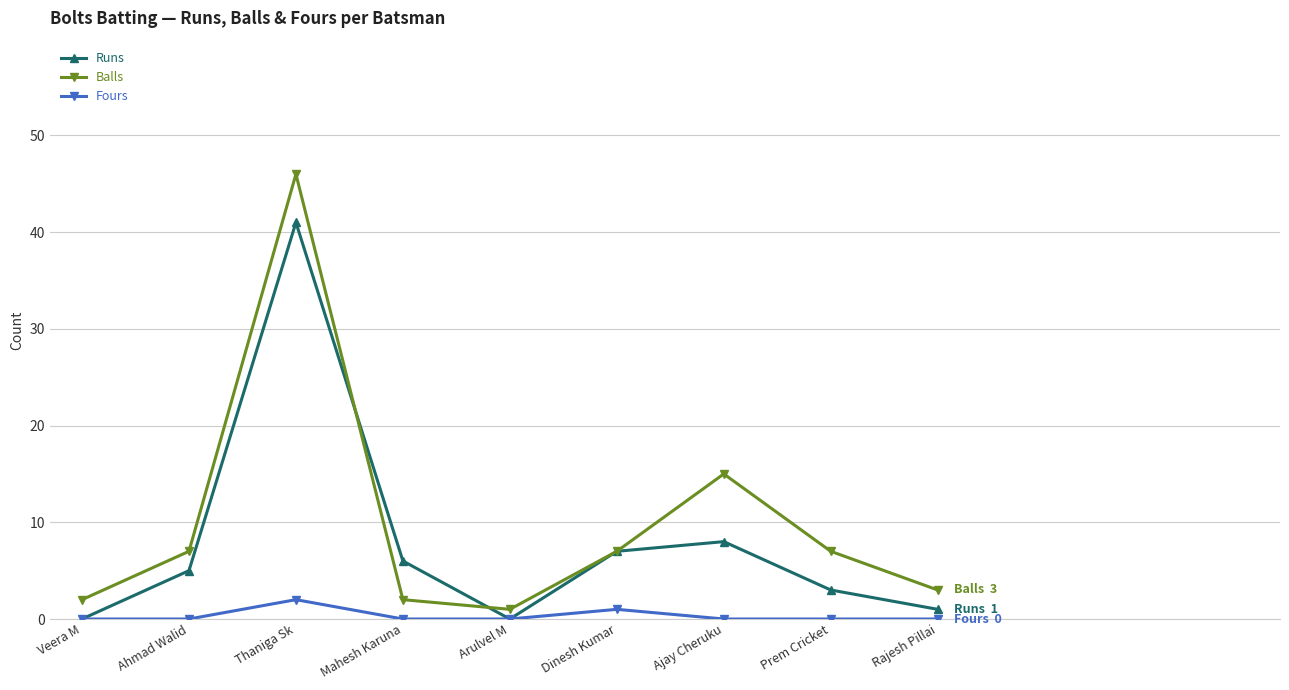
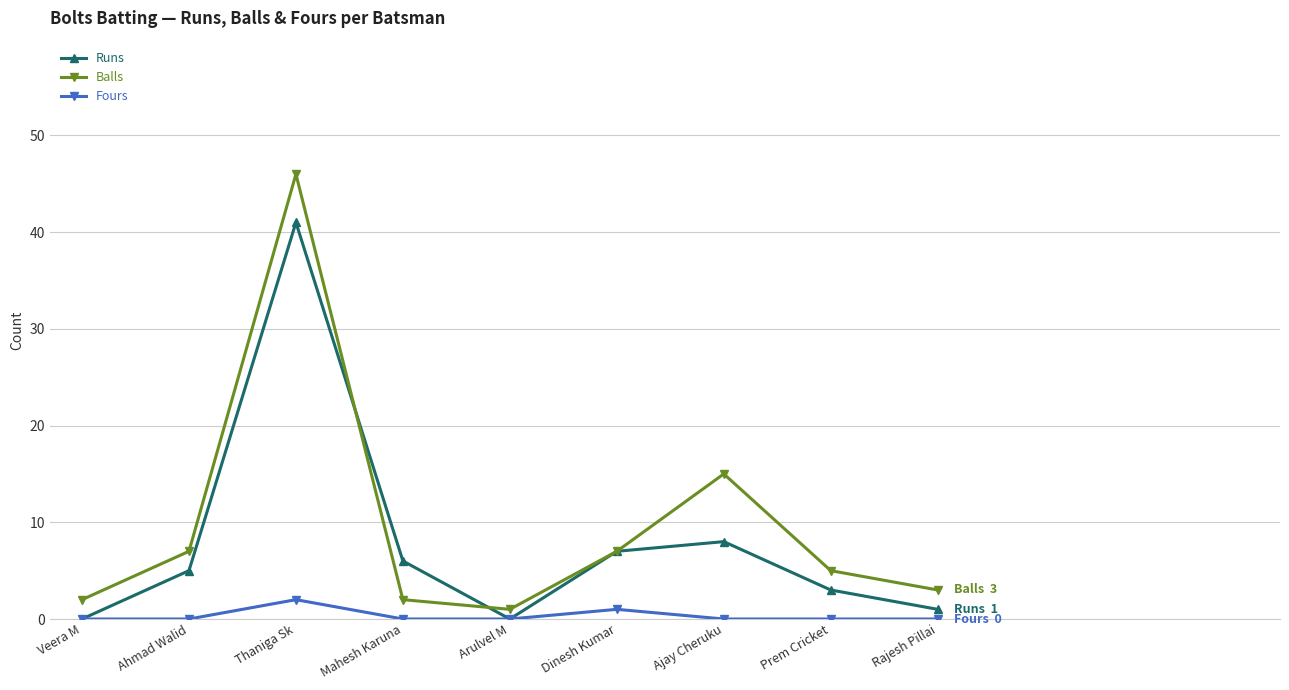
Balls, Prem Cricket: 7 -> 5
